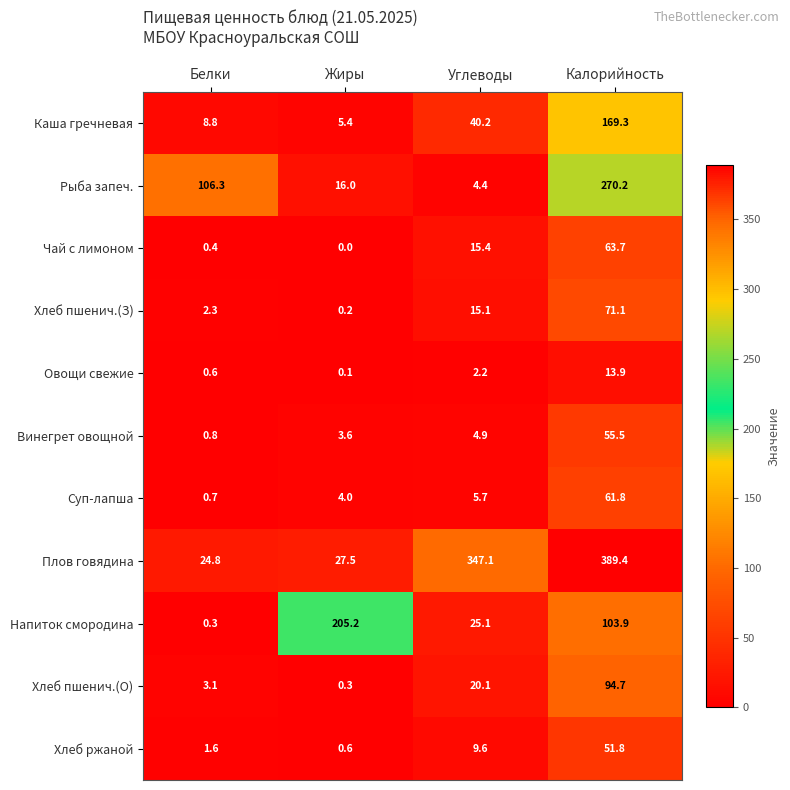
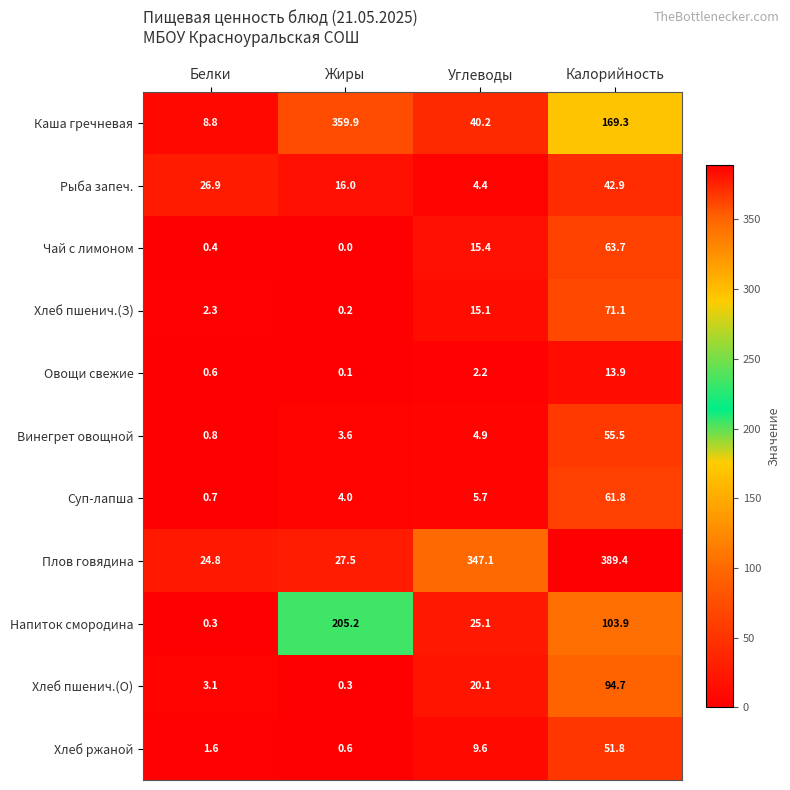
Каша гречневая, Жиры: 5.4 -> 359.9
Рыба запеч., Белки: 106.3 -> 26.9
Рыба запеч., Калорийность: 270.2 -> 42.9
